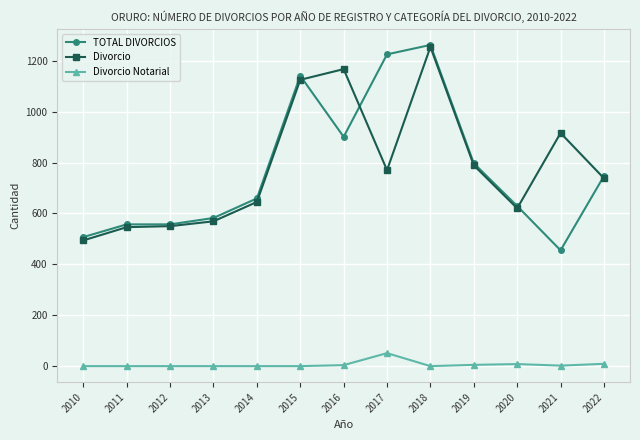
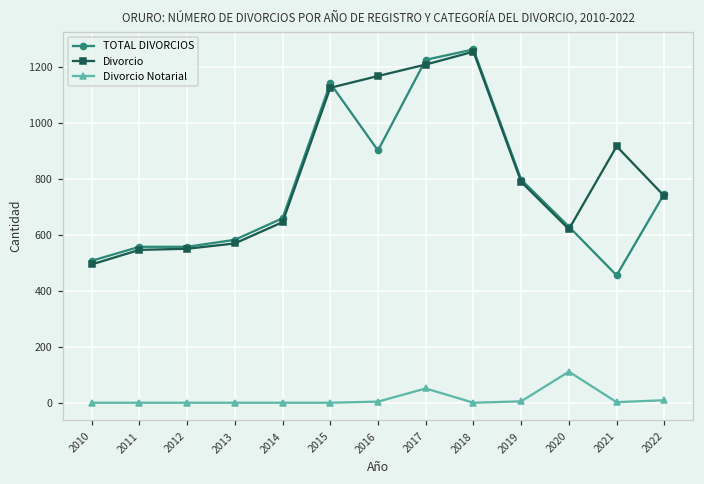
Divorcio, 2017: 770 -> 1210
Divorcio Notarial, 2020: 10 -> 110
